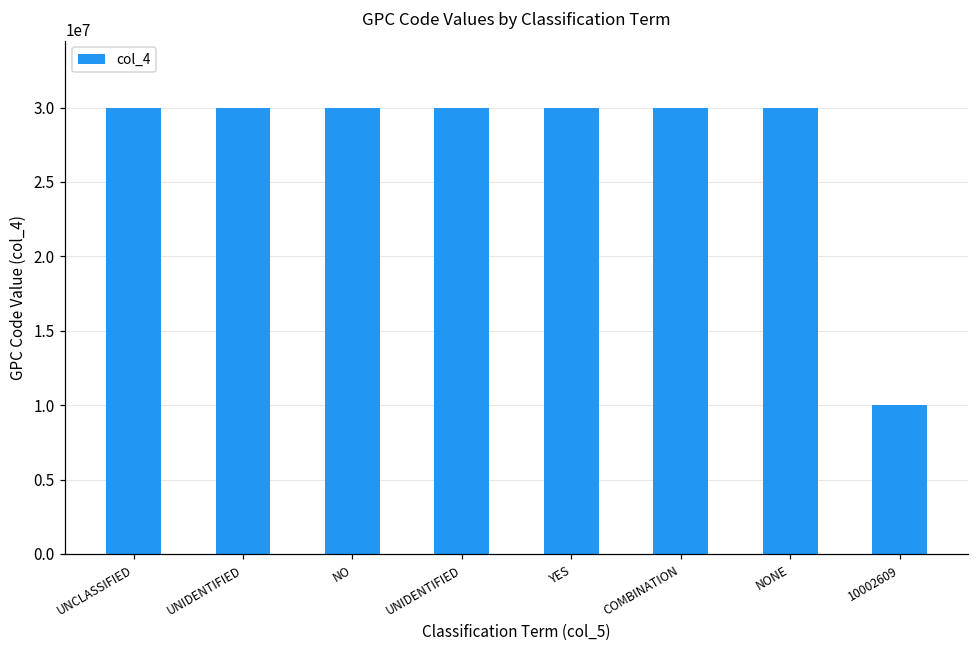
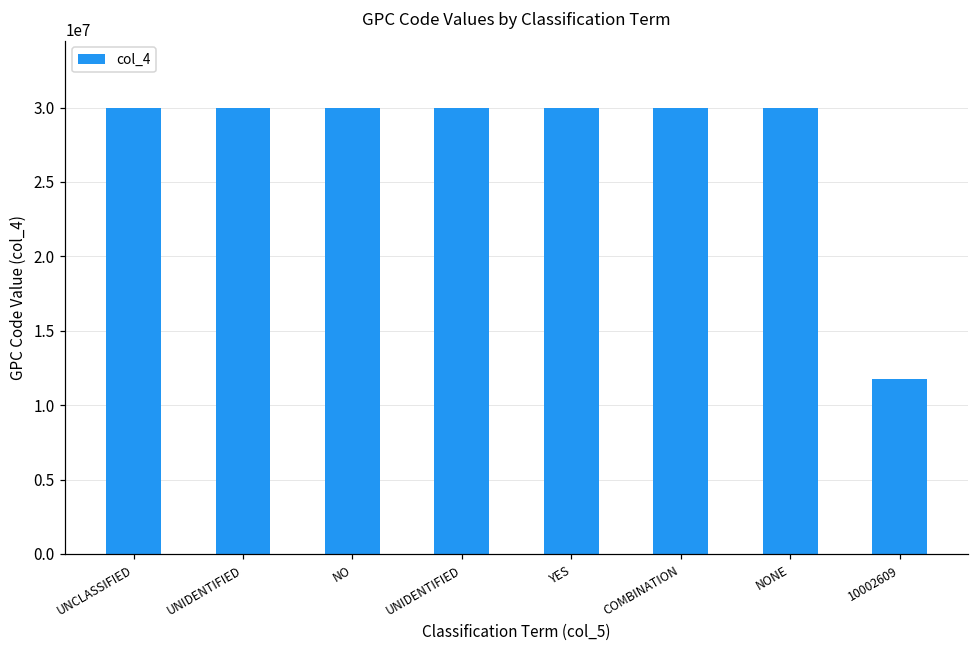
10002609: 10000000 -> 11700000
